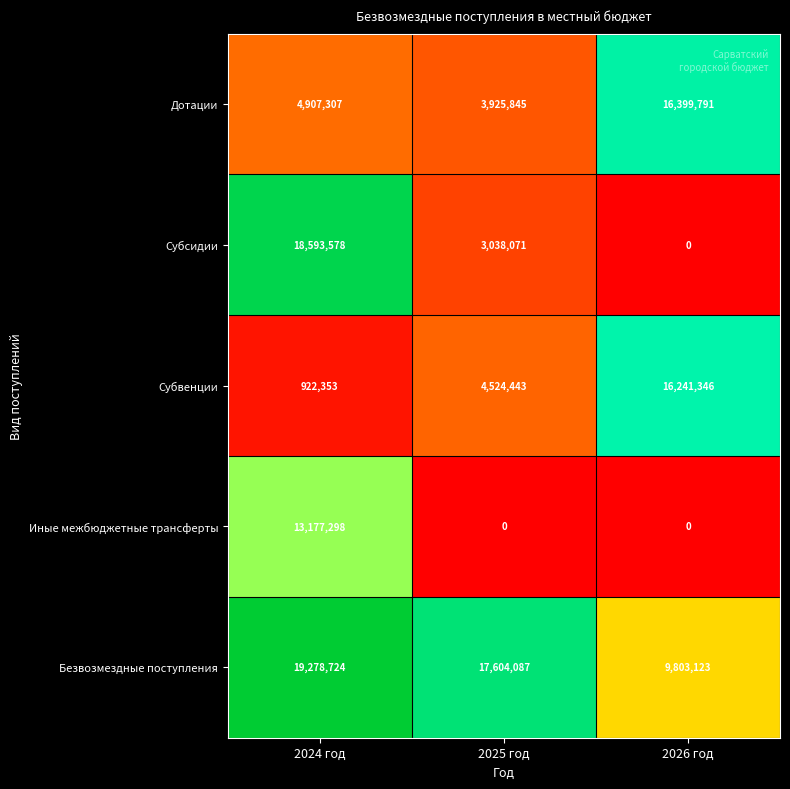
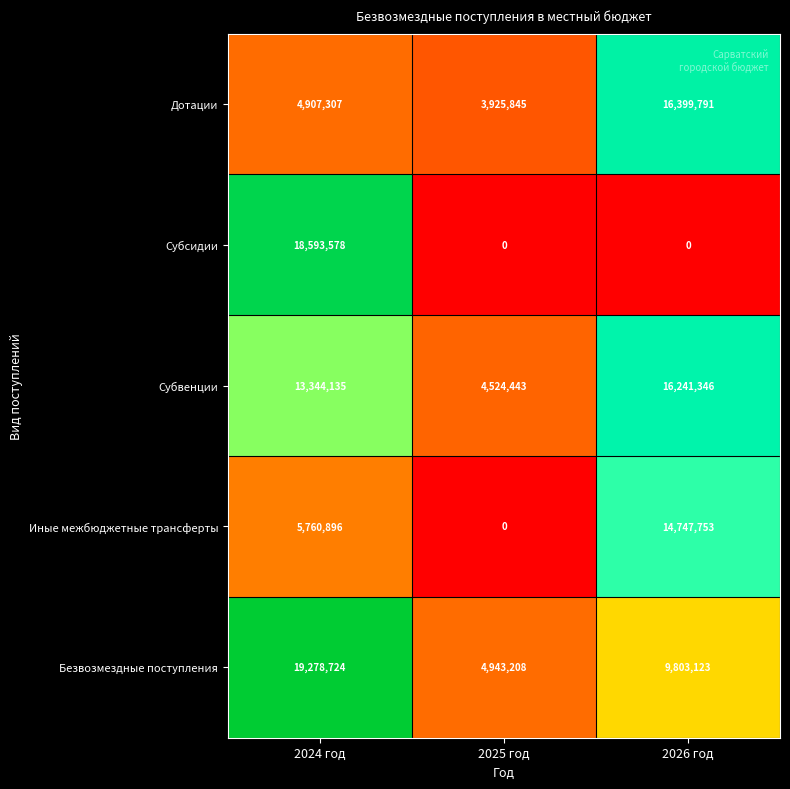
Субсидии, 2025 год: 3,038,071 -> 0
Субвенции, 2024 год: 922,353 -> 13,344,135
Иные межбюджетные трансферты, 2024 год: 13,177,298 -> 5,760,896
Иные межбюджетные трансферты, 2026 год: 0 -> 14,747,753
Безвозмездные поступления, 2025 год: 17,604,087 -> 4,943,208
